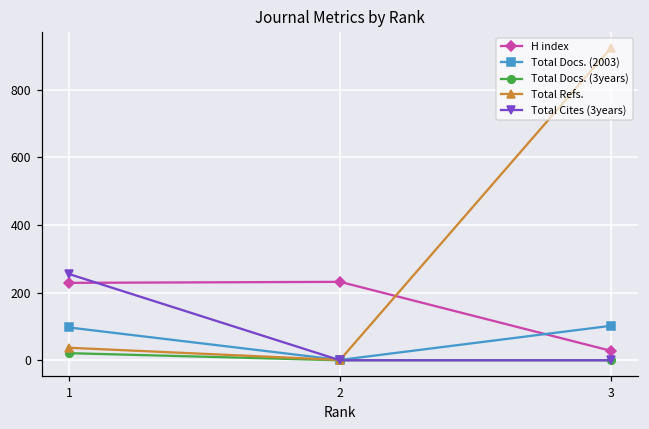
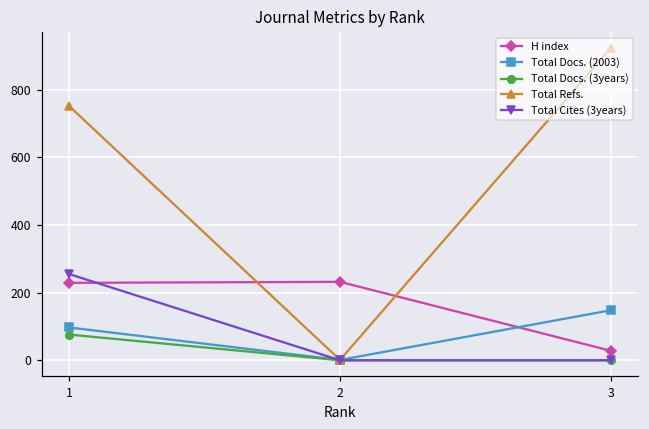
Total Docs. (3years), 1: 20 -> 80
Total Refs., 1: 40 -> 750
Total Docs. (2003), 3: 100 -> 150
